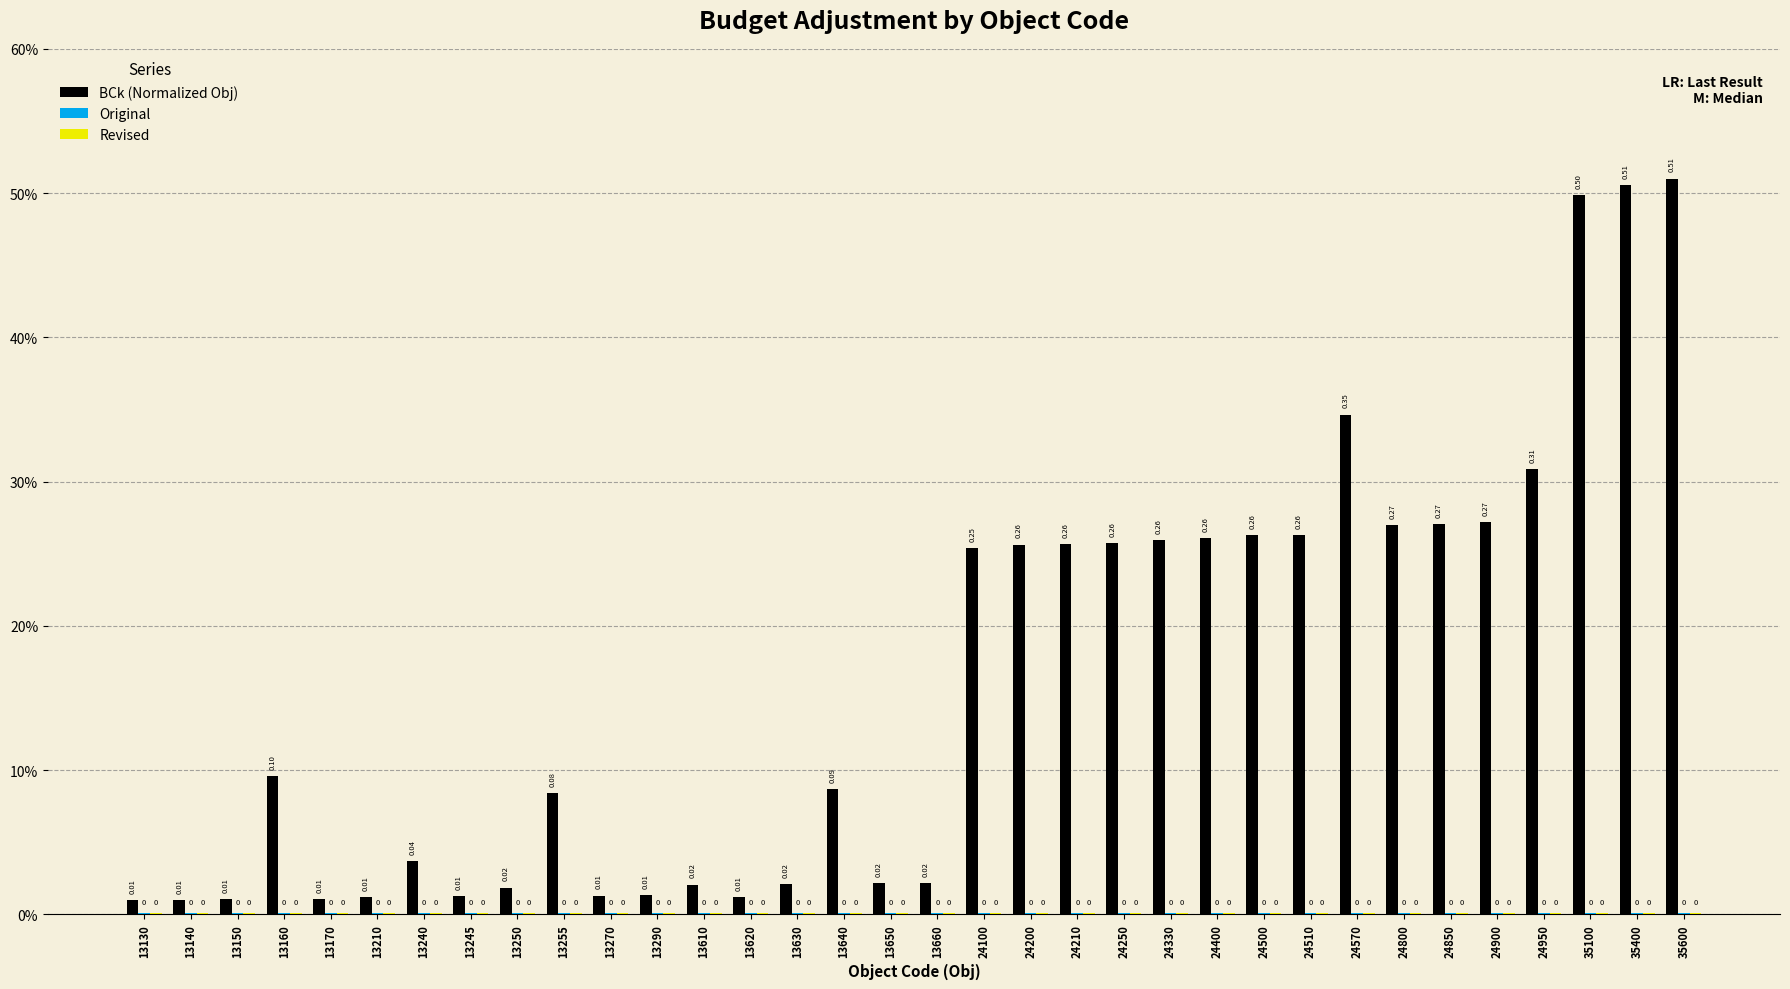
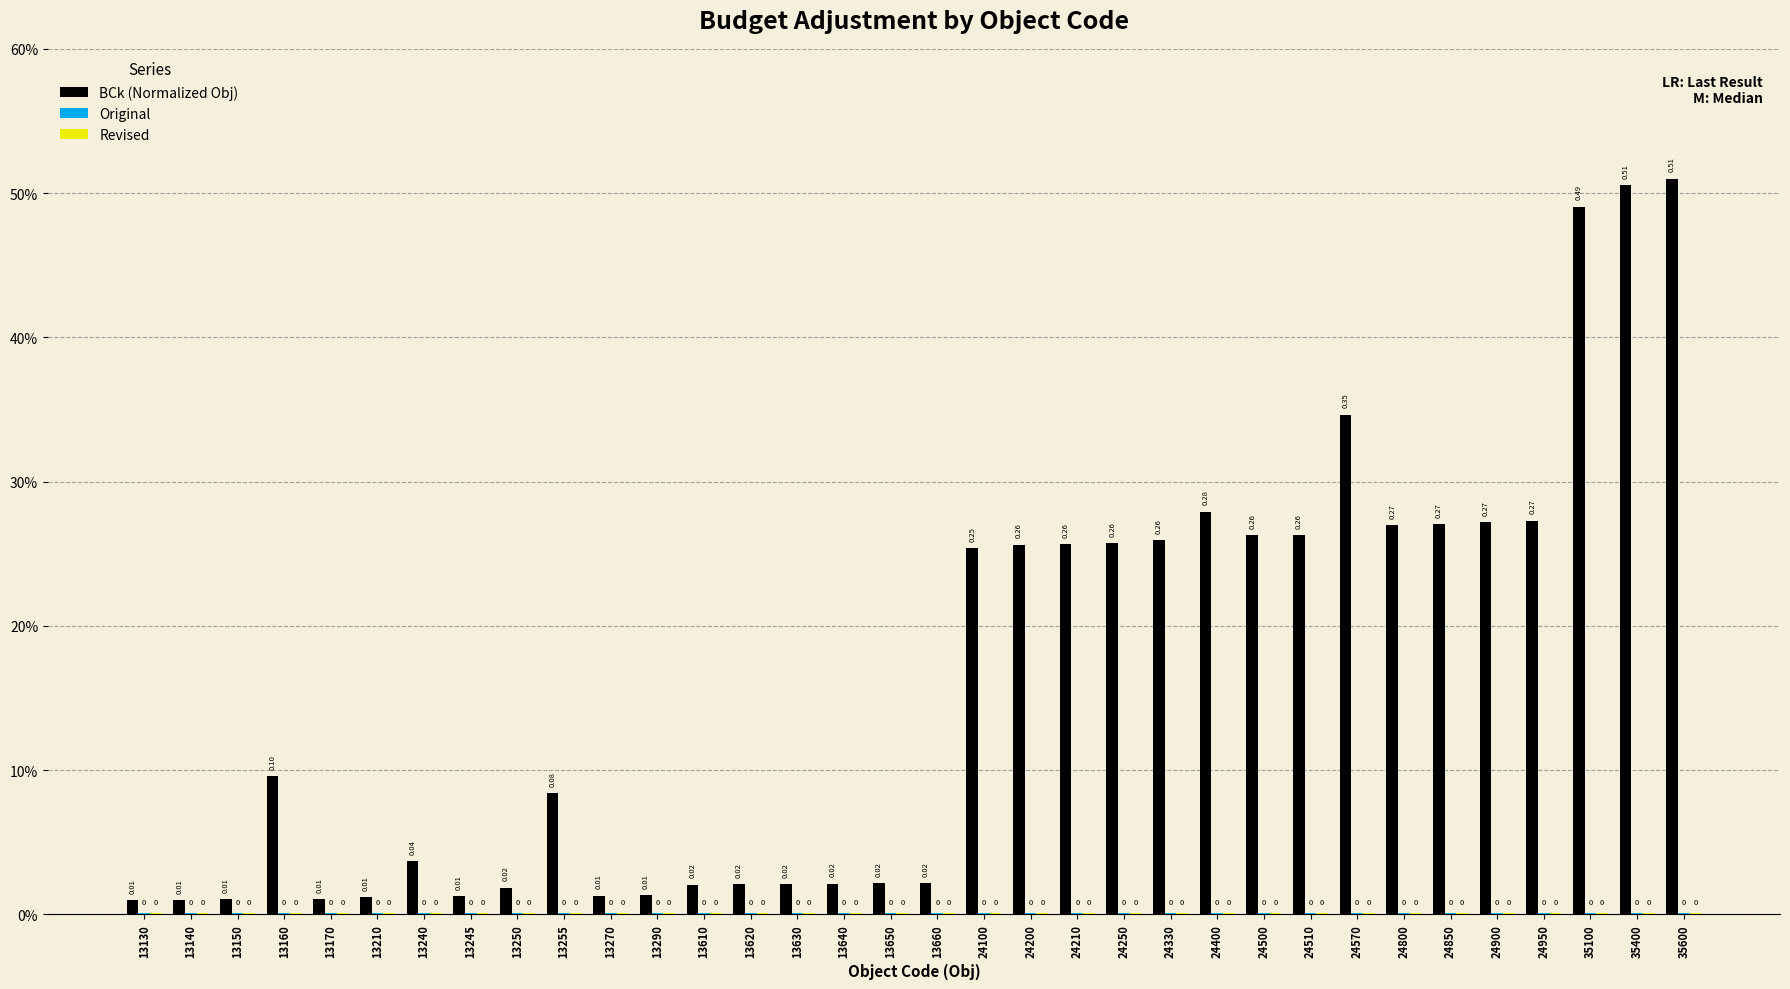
BCk (Normalized Obj), 13620: 0.01 -> 0.02
BCk (Normalized Obj), 13640: 0.09 -> 0.02
BCk (Normalized Obj), 24400: 0.26 -> 0.28
BCk (Normalized Obj), 24950: 0.31 -> 0.27
BCk (Normalized Obj), 35100: 0.50 -> 0.49
